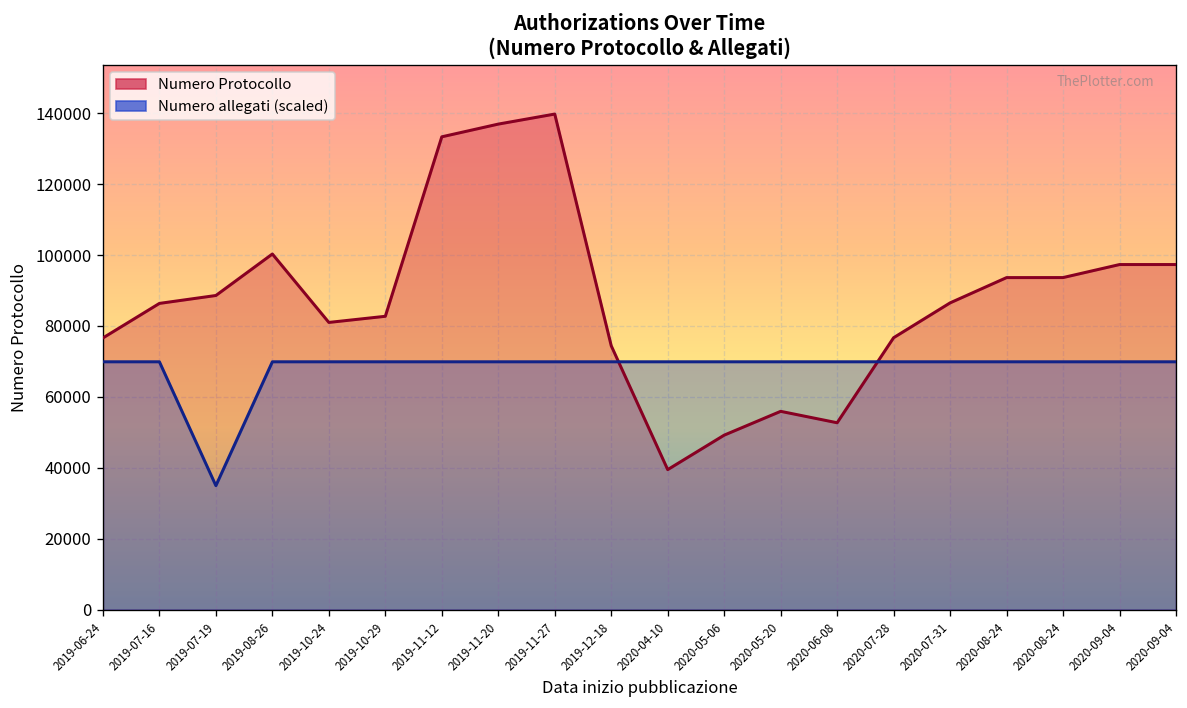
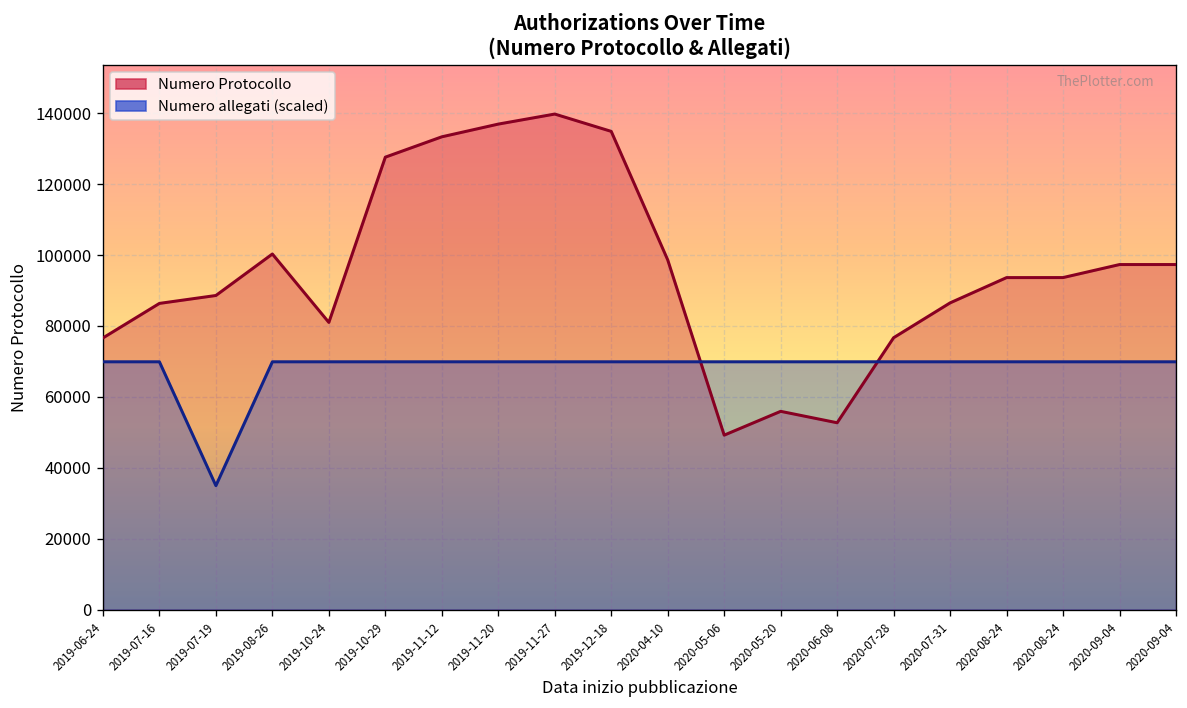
Numero Protocollo, 2019-10-29: 83000 -> 128000
Numero Protocollo, 2019-12-18: 74000 -> 135000
Numero Protocollo, 2020-04-10: 39000 -> 99000
